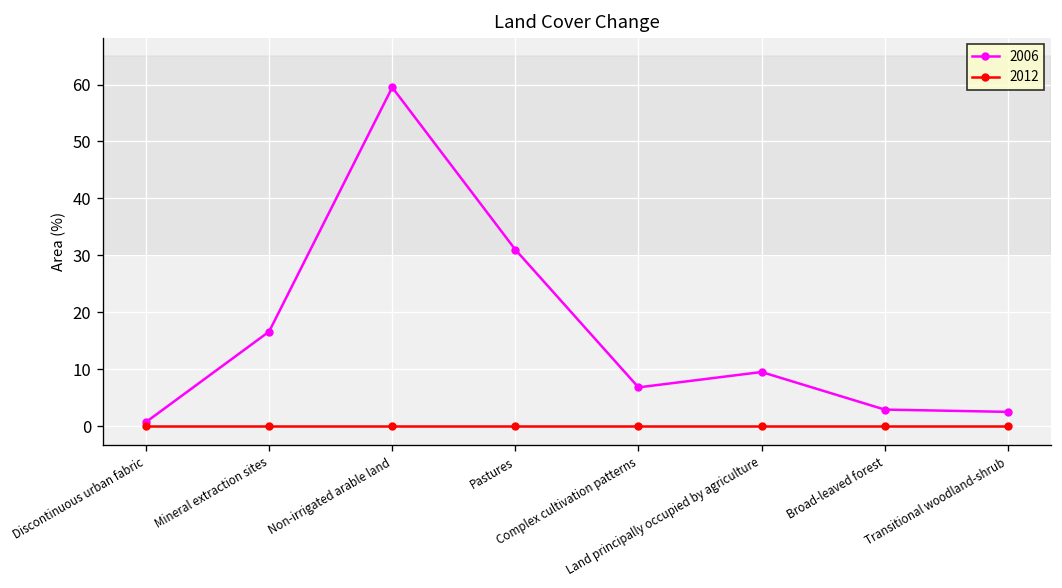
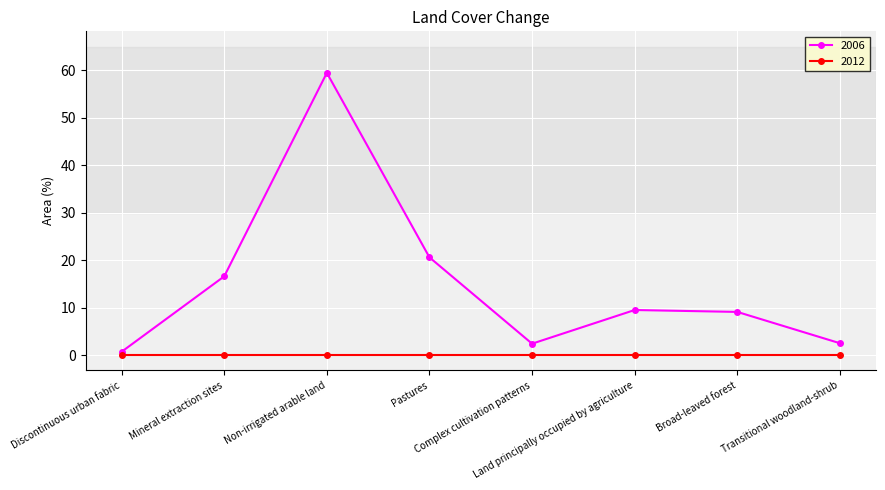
2006, Pastures: 31 -> 21
2006, Complex cultivation patterns: 7 -> 2
2006, Broad-leaved forest: 3 -> 9
